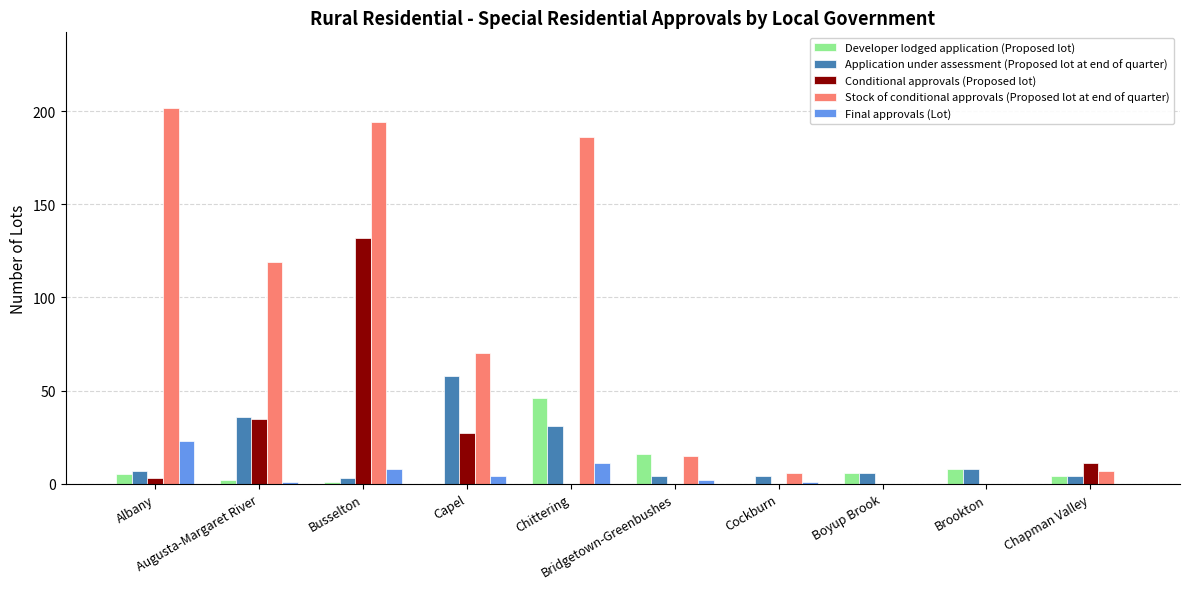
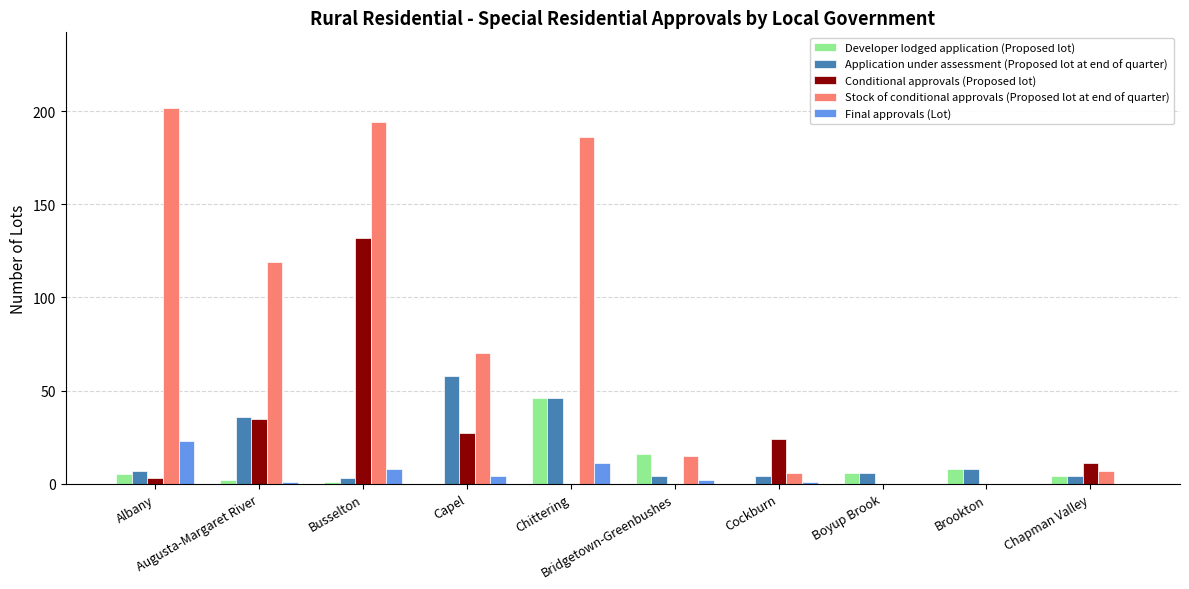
Application under assessment (Proposed lot at end of quarter), Chittering: 31 -> 46
Conditional approvals (Proposed lot), Cockburn: 0 -> 24
